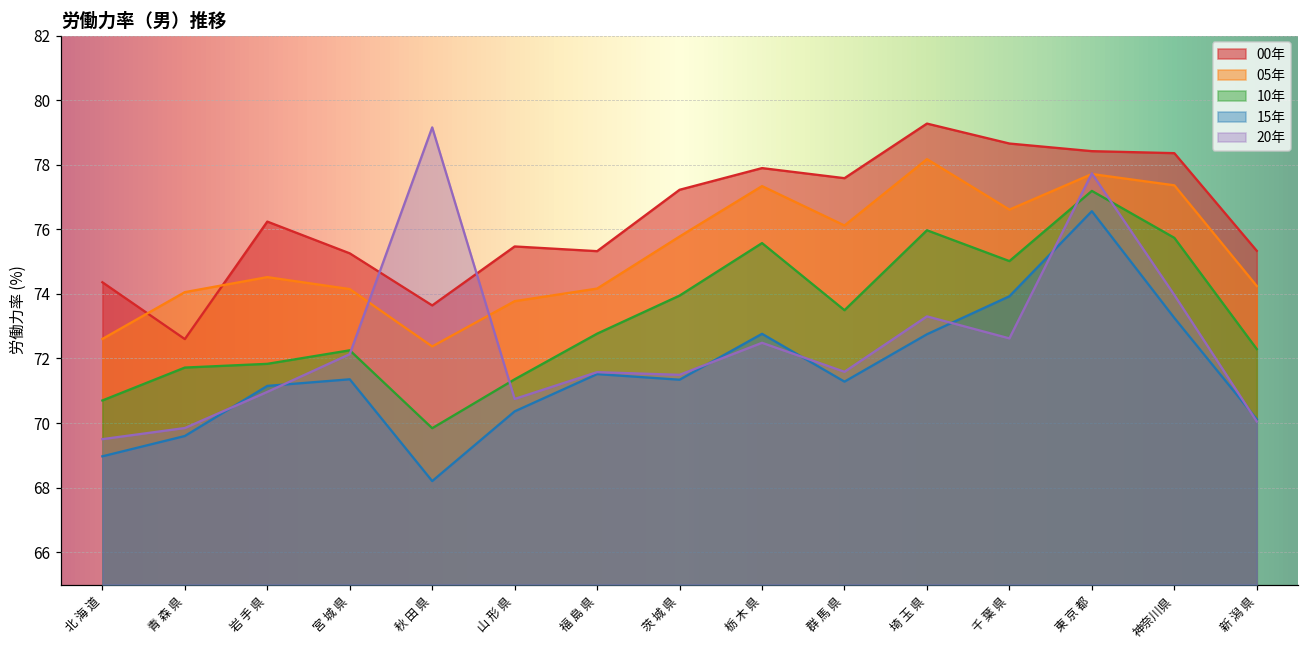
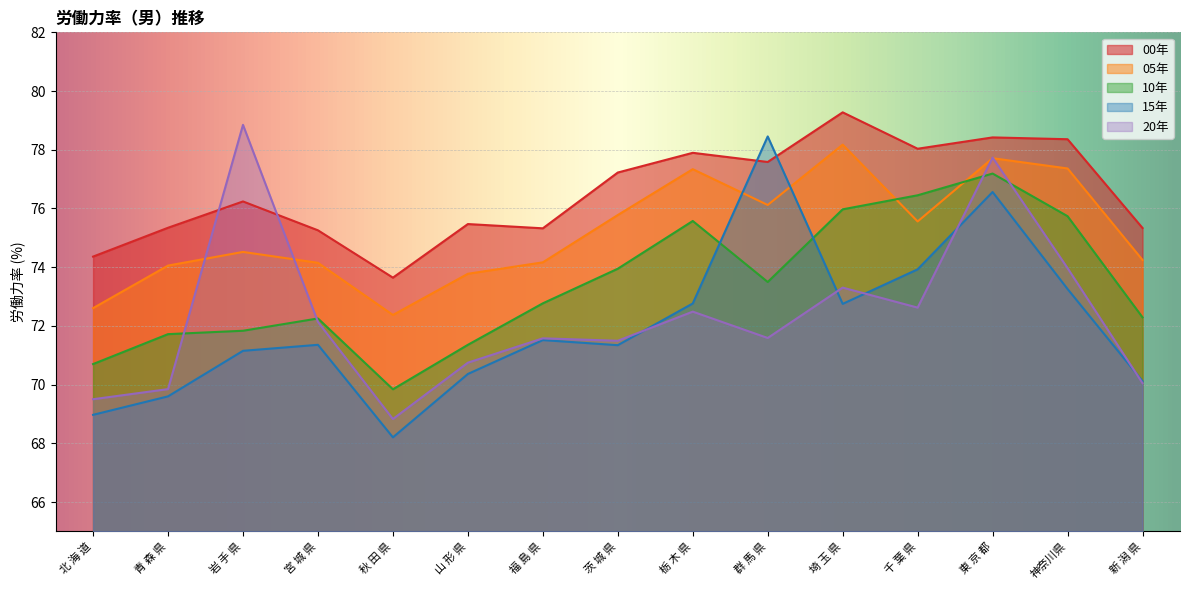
00年, 青 森 県: 72.6 -> 75.3
20年, 岩 手 県: 71.0 -> 78.8
20年, 秋 田 県: 79.2 -> 68.8
15年, 群 馬 県: 71.3 -> 78.5
00年, 千 葉 県: 78.7 -> 78.0
05年, 千 葉 県: 76.6 -> 75.6
10年, 千 葉 県: 75.0 -> 76.4
